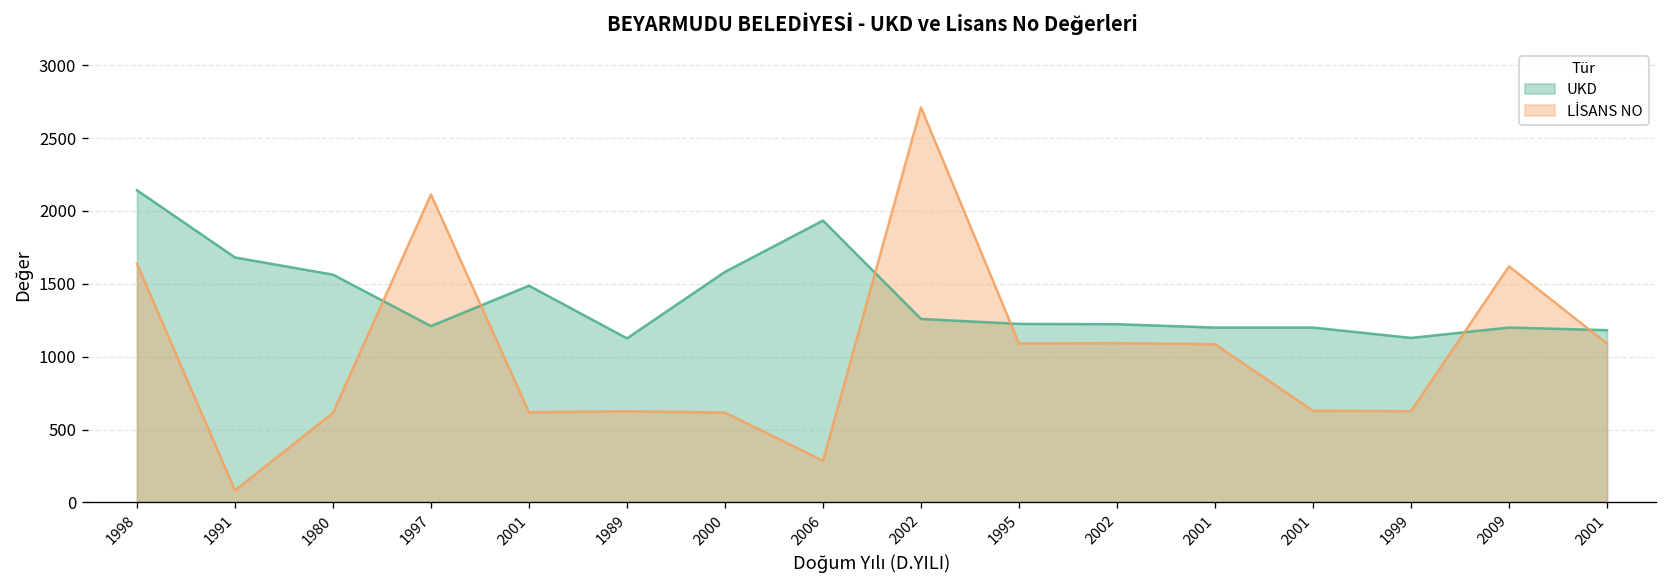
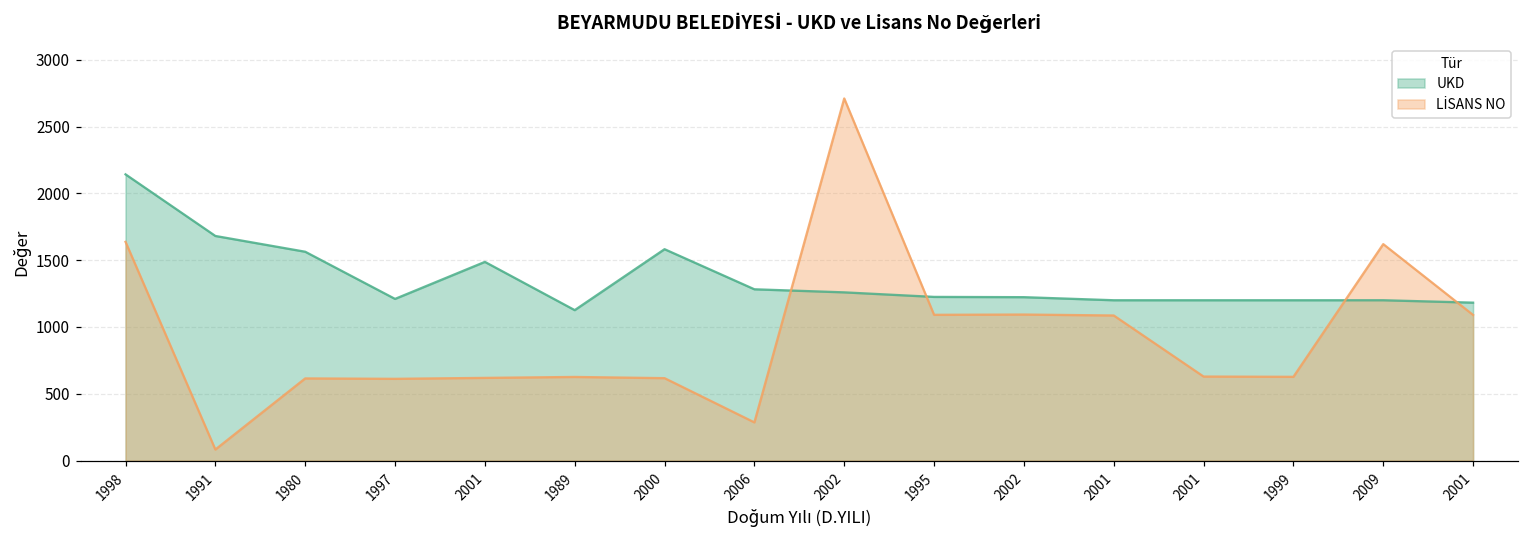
LİSANS NO, 1997: 2110 -> 610
UKD, 2006: 1930 -> 1280
UKD, 1999: 1130 -> 1200
